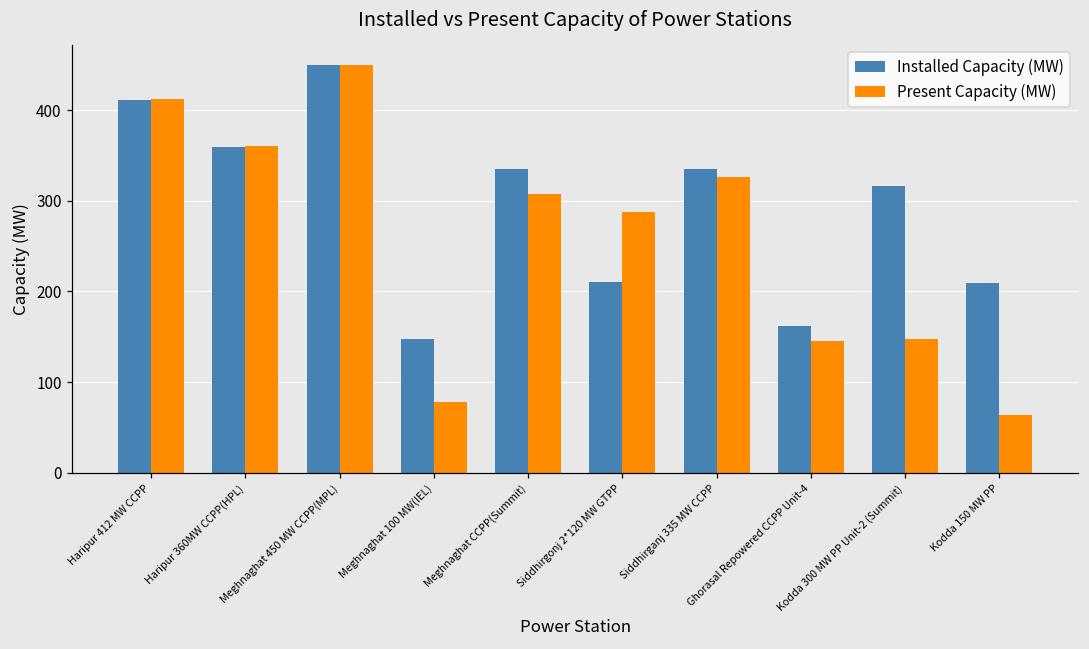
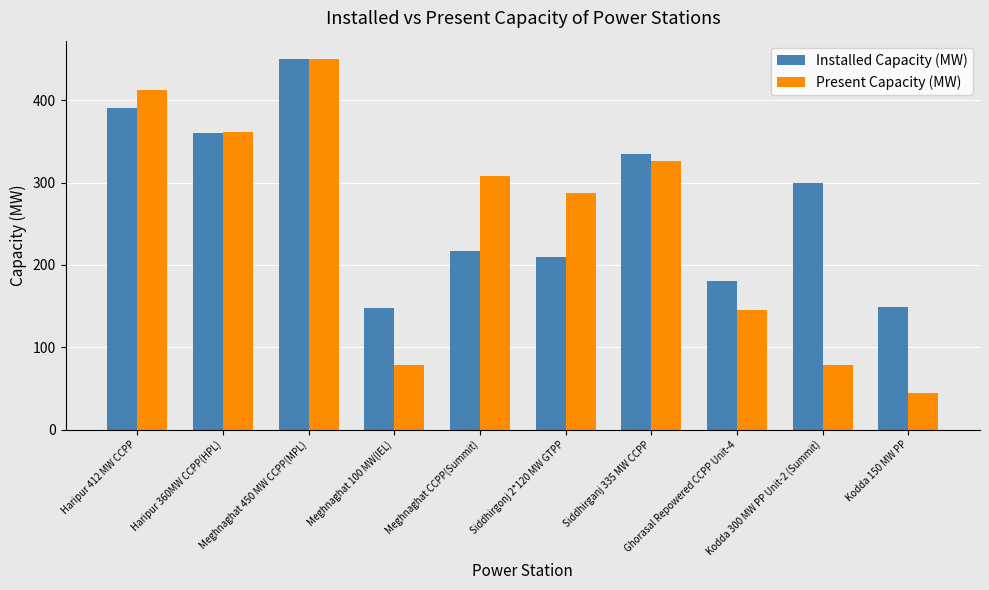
Installed Capacity (MW), Haripur 412 MW CCPP: 410 -> 390
Installed Capacity (MW), Meghnaghat CCPP(Summit): 340 -> 220
Installed Capacity (MW), Ghorasal Repowered CCPP Unit-4: 160 -> 180
Installed Capacity (MW), Kodda 300 MW PP Unit-2 (Summit): 320 -> 300
Present Capacity (MW), Kodda 300 MW PP Unit-2 (Summit): 150 -> 80
Installed Capacity (MW), Kodda 150 MW PP: 210 -> 150
Present Capacity (MW), Kodda 150 MW PP: 60 -> 50
